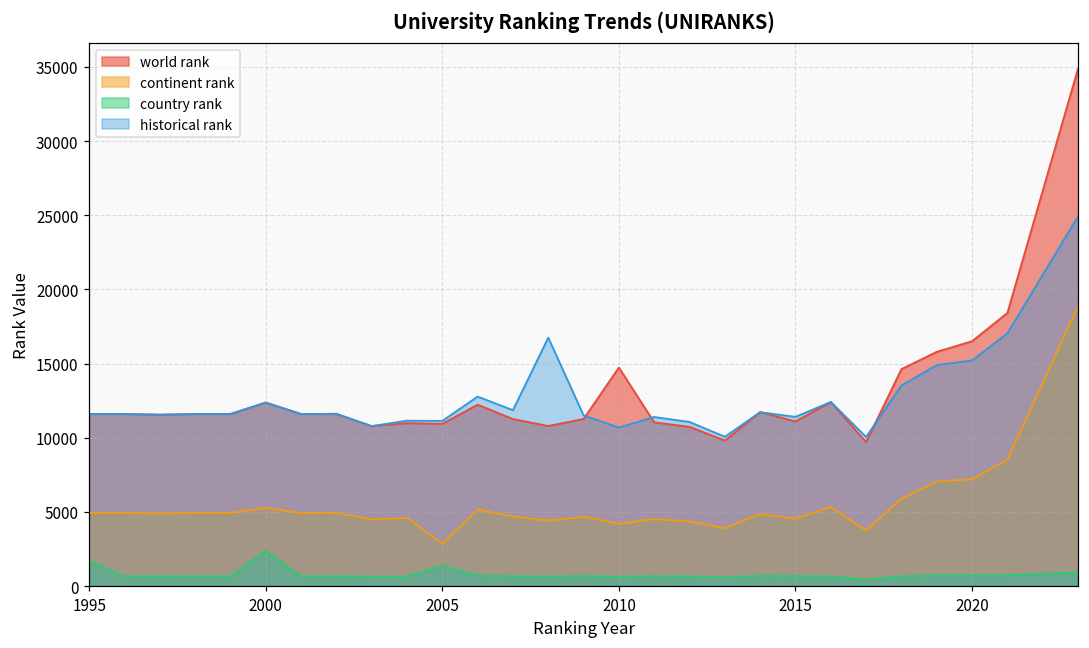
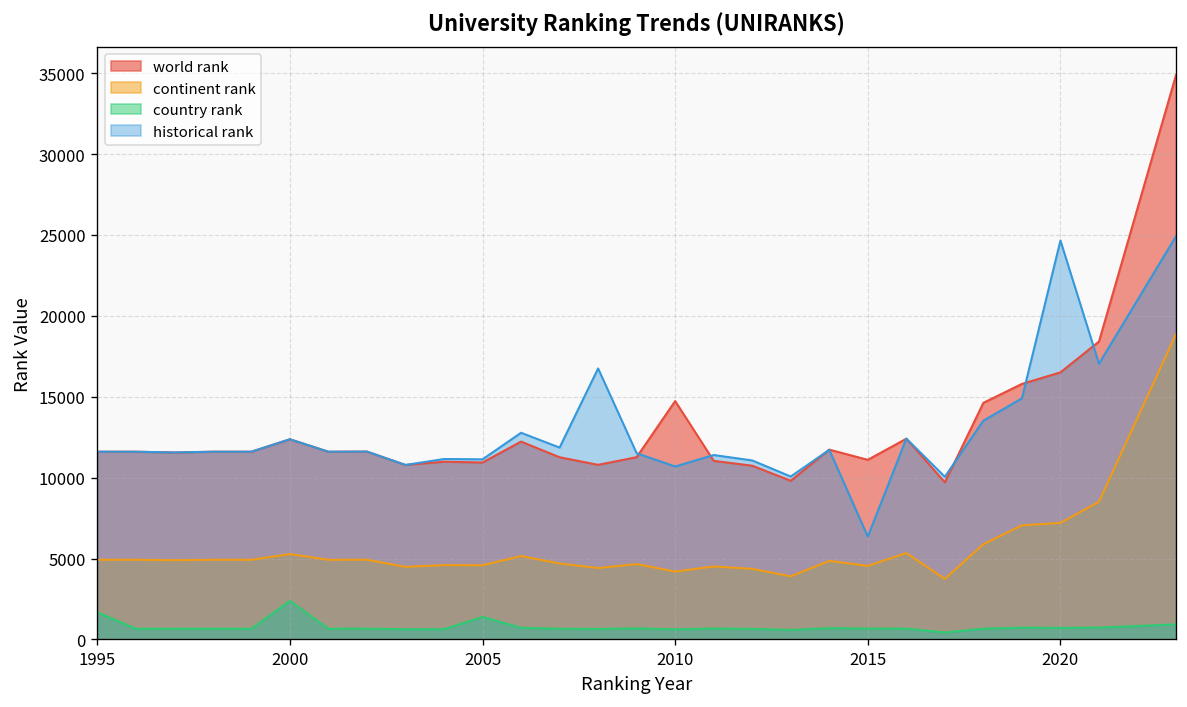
continent rank, 2005: 2900 -> 4600
historical rank, 2015: 11400 -> 6400
historical rank, 2020: 15200 -> 24700
